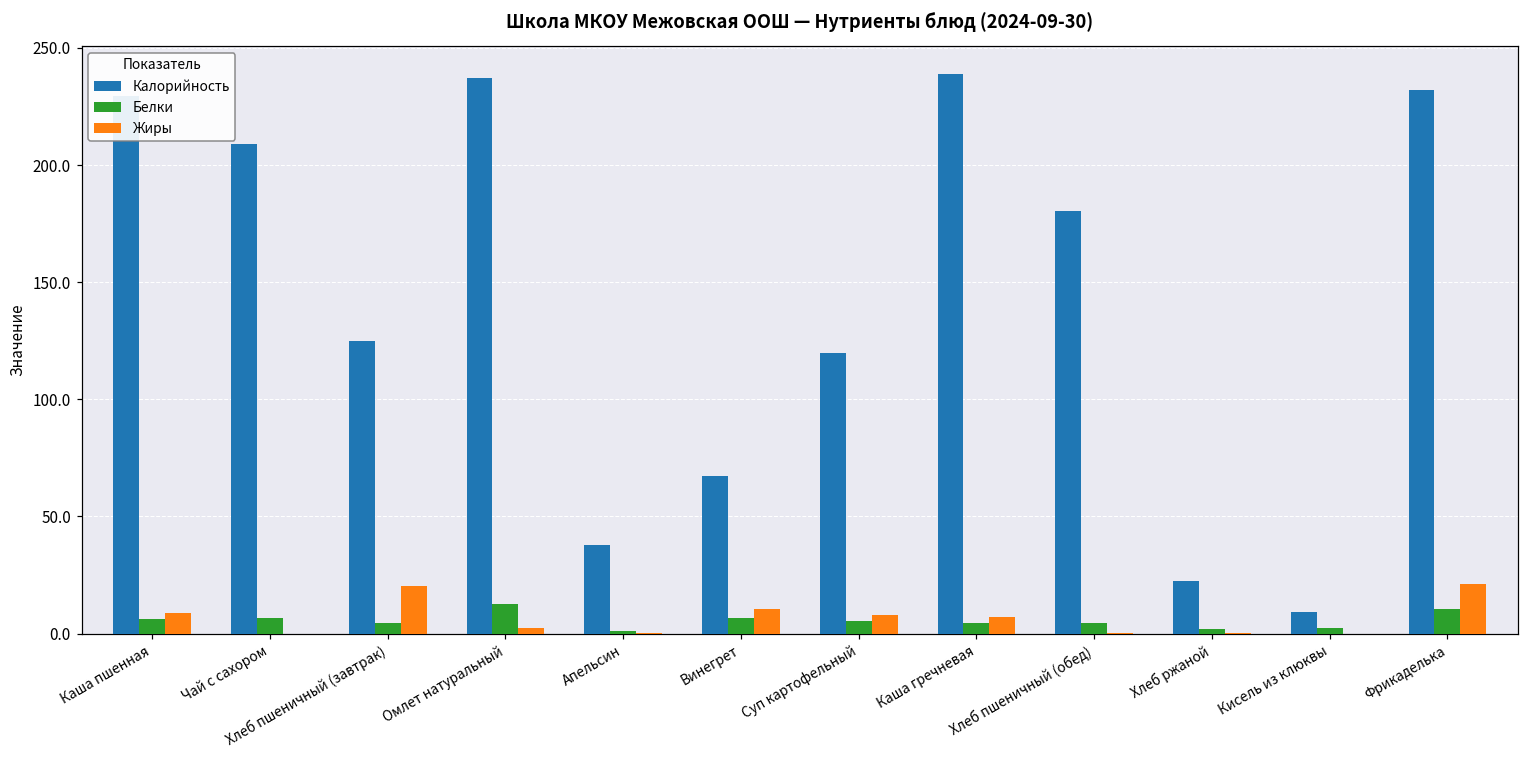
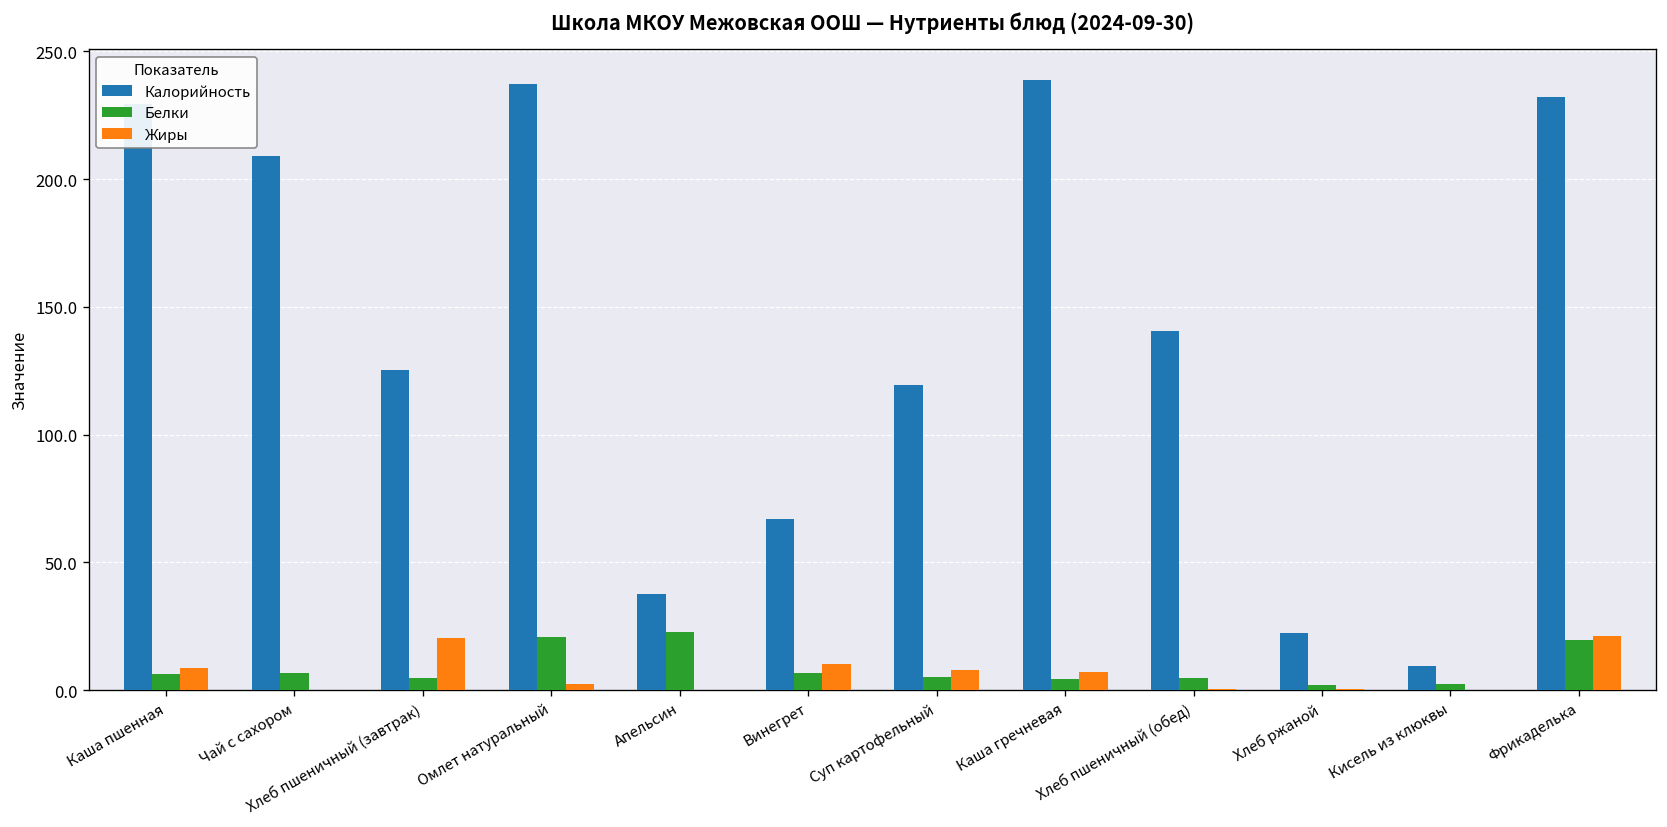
Белки, Омлет натуральный: 13 -> 21
Белки, Апельсин: 1 -> 23
Калорийность, Хлеб пшеничный (обед): 181 -> 141
Белки, Фрикаделька: 10 -> 20
